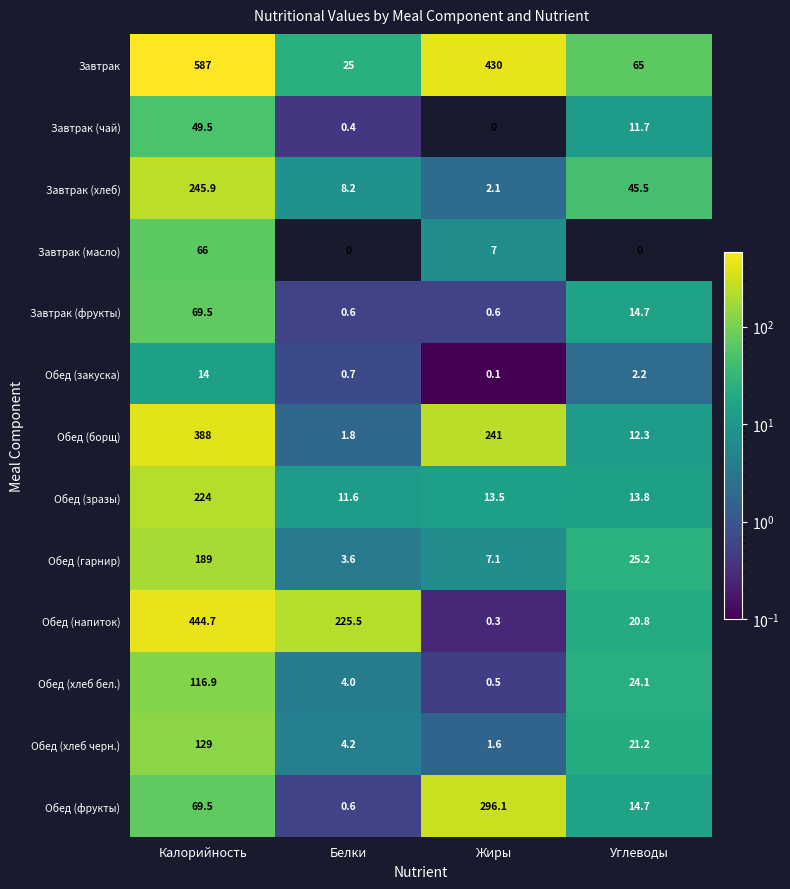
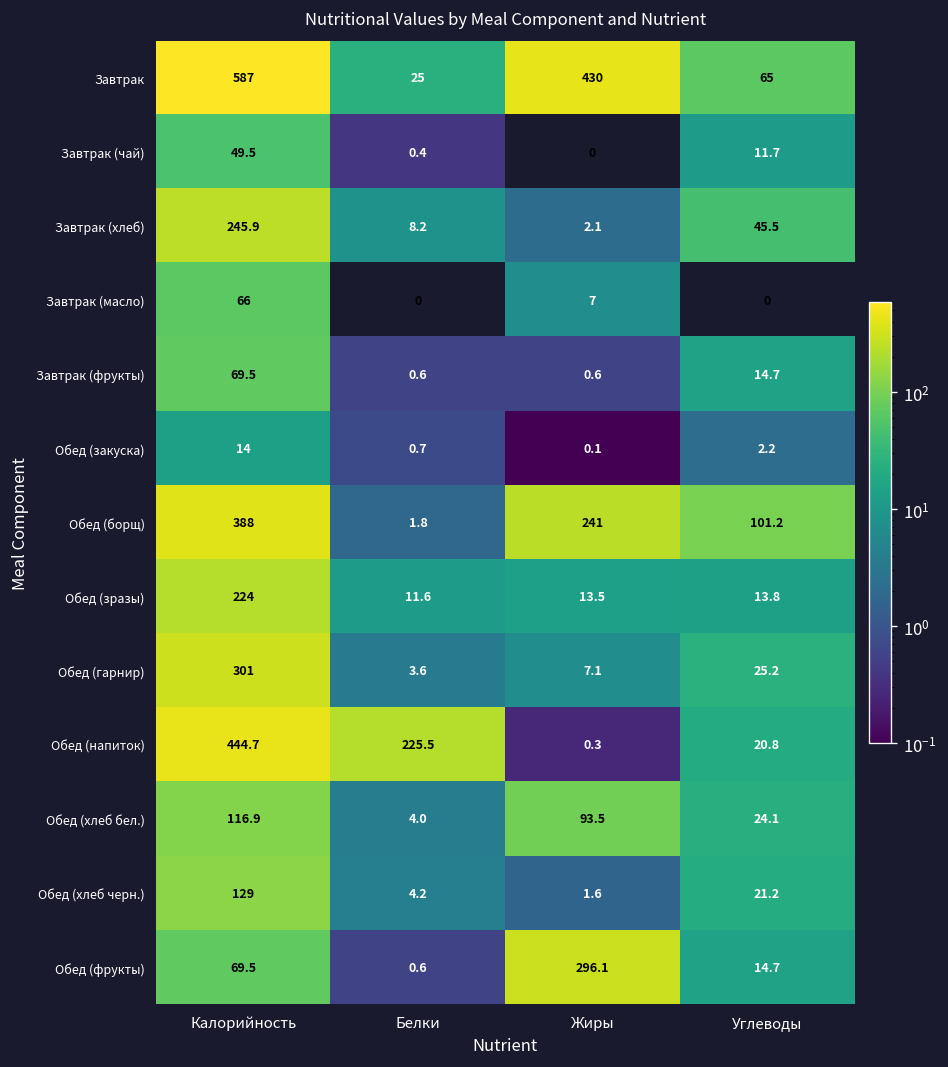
Обед (борщ), Углеводы: 12.3 -> 101.2
Обед (гарнир), Калорийность: 189 -> 301
Обед (хлеб бел.), Жиры: 0.5 -> 93.5
